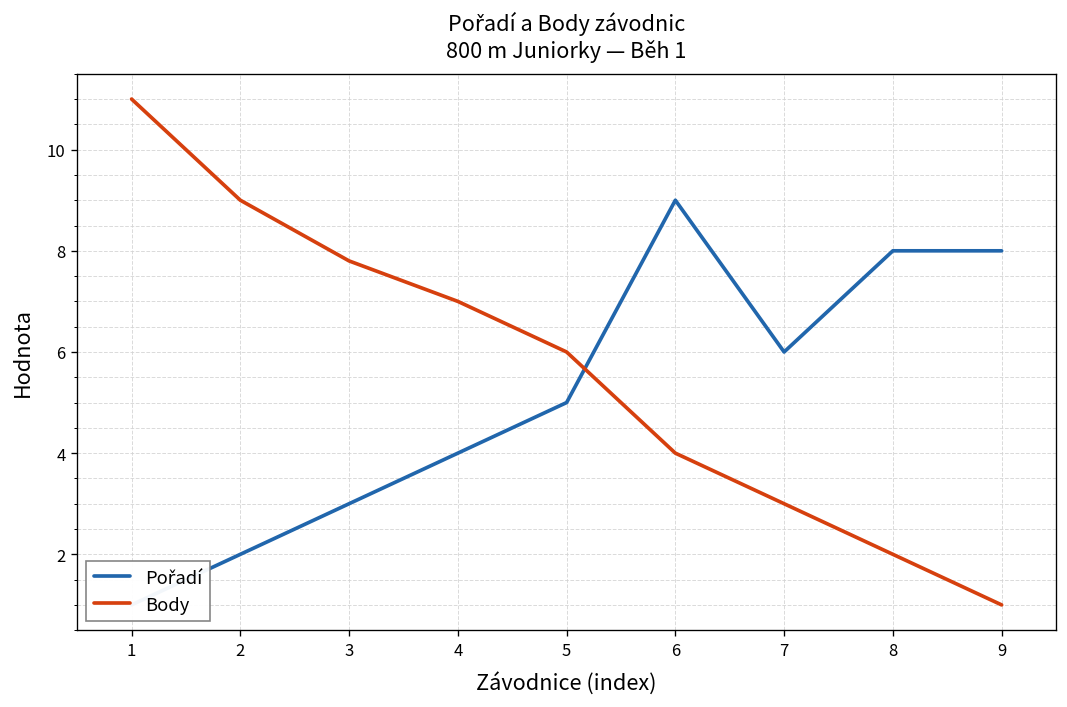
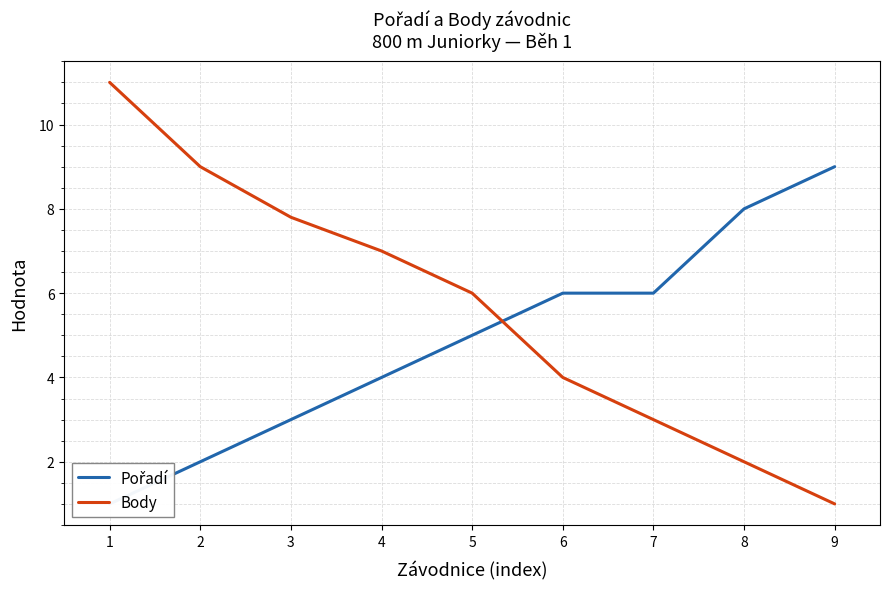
Pořadí, 6: 9 -> 6
Pořadí, 9: 8 -> 9
